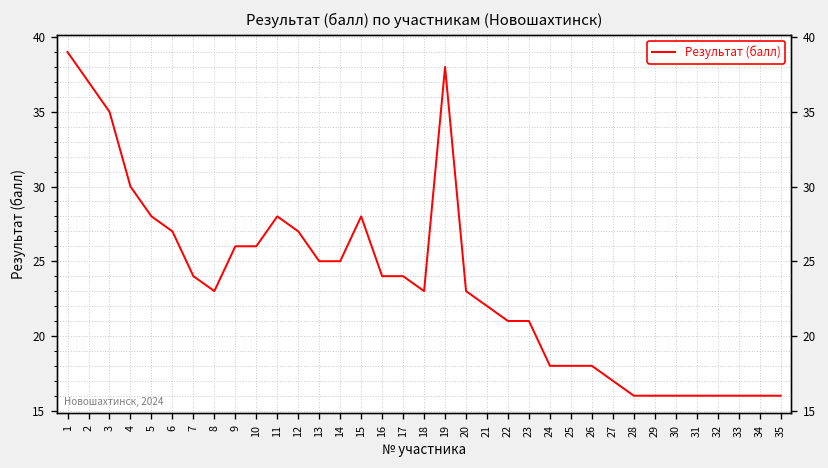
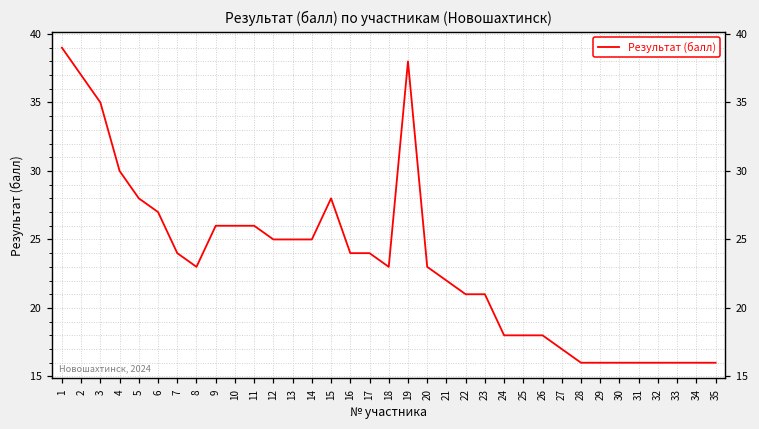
11: 28 -> 26
12: 27 -> 25
